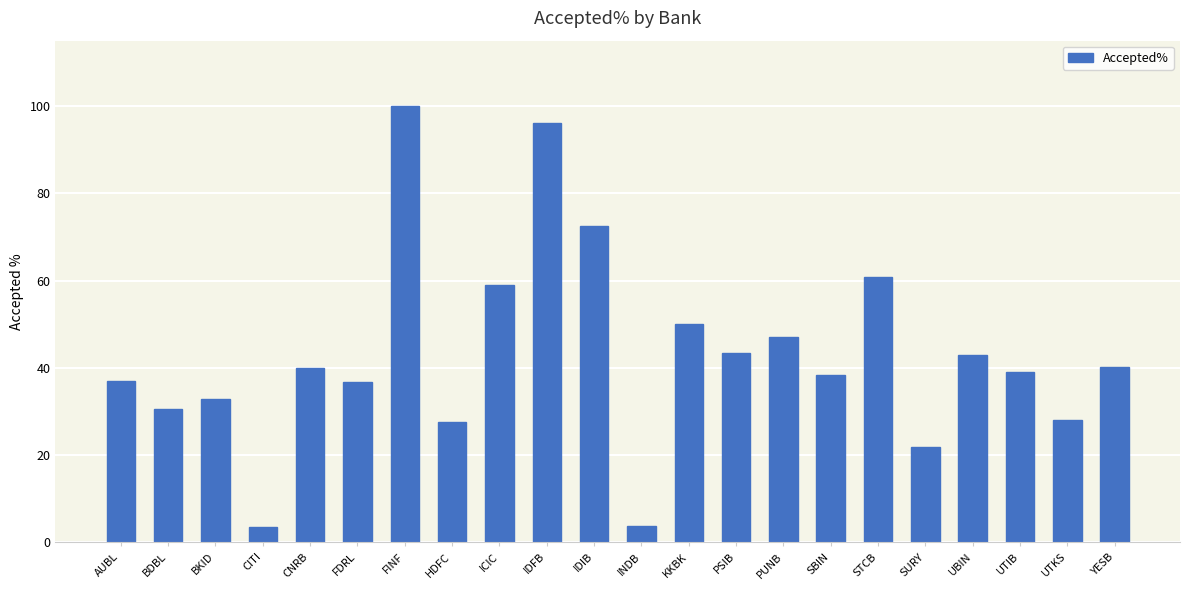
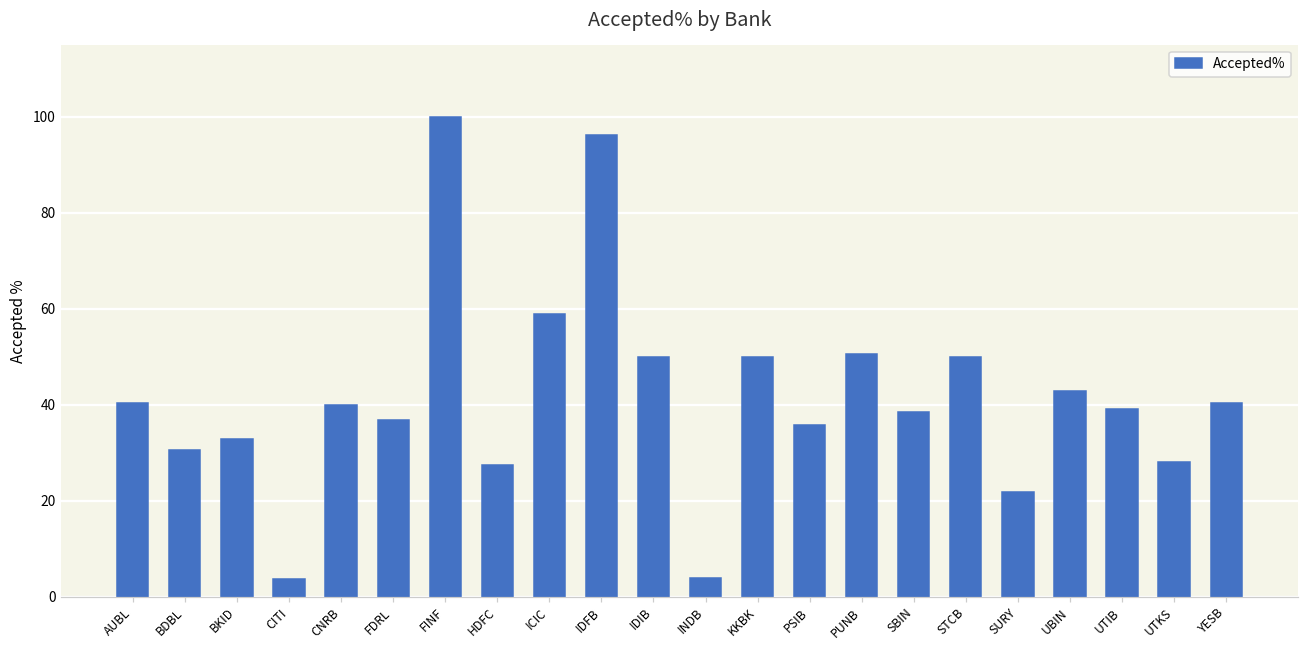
AUBL: 37 -> 40
IDIB: 73 -> 50
PSIB: 43 -> 36
PUNB: 47 -> 51
STCB: 61 -> 50
